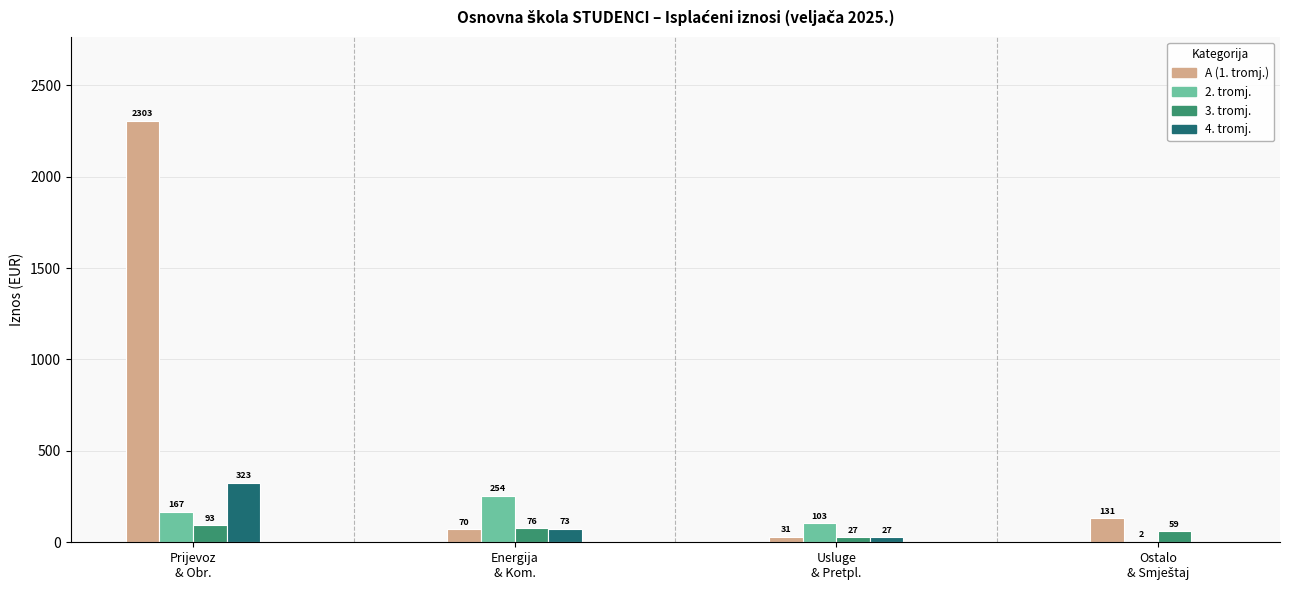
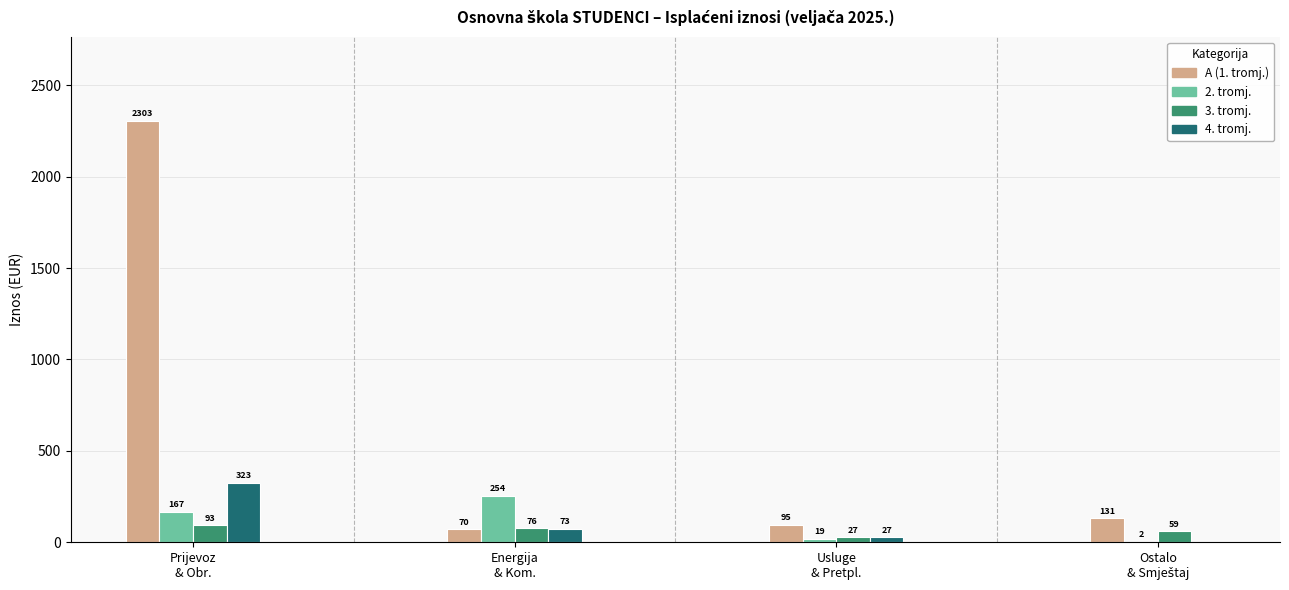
A (1. tromj.), Usluge & Pretpl.: 31 -> 95
2. tromj., Usluge & Pretpl.: 103 -> 19
